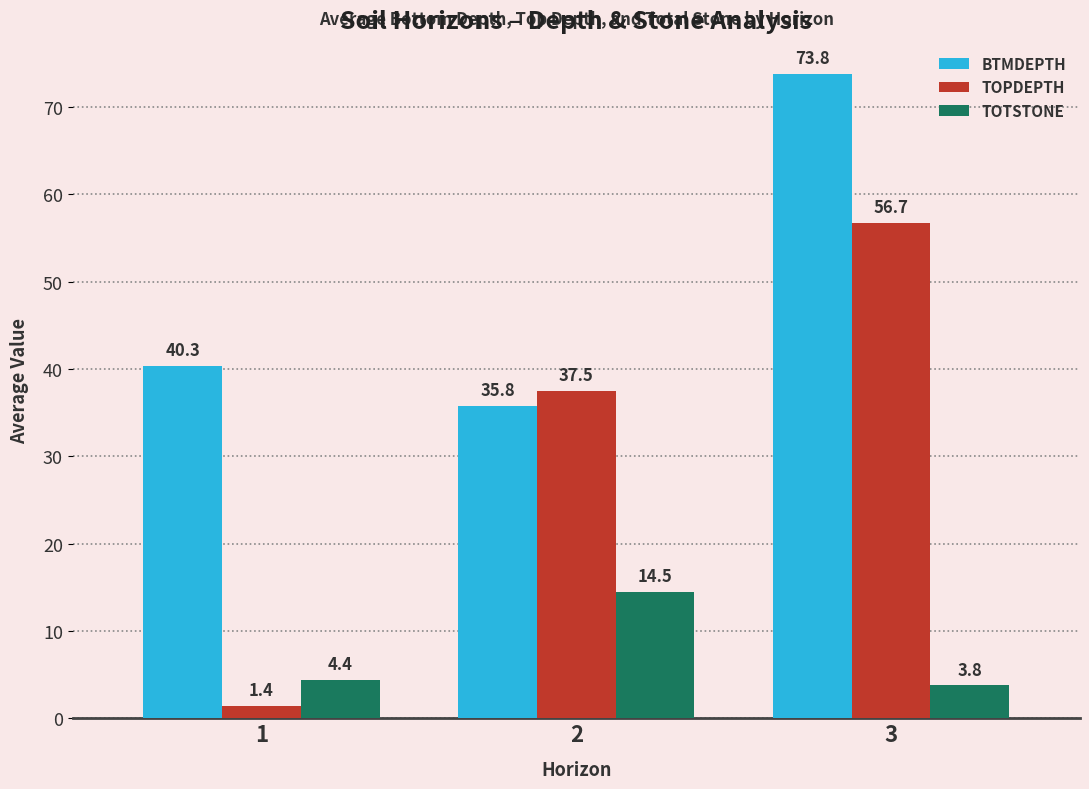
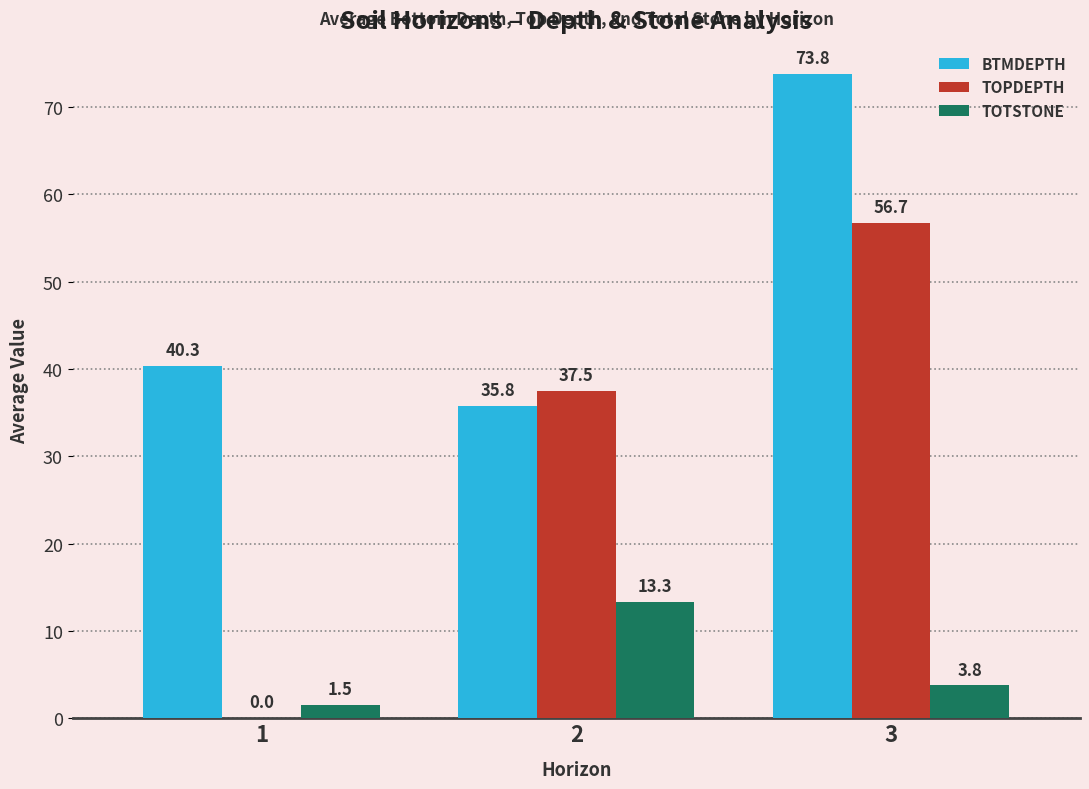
TOPDEPTH, 1: 1.4 -> 0.0
TOTSTONE, 1: 4.4 -> 1.5
TOTSTONE, 2: 14.5 -> 13.3
